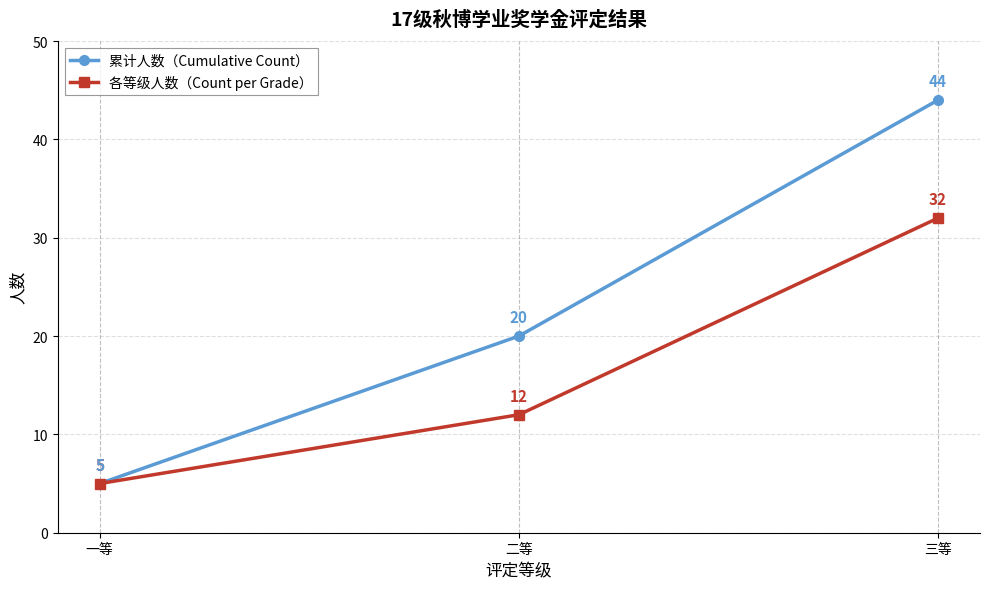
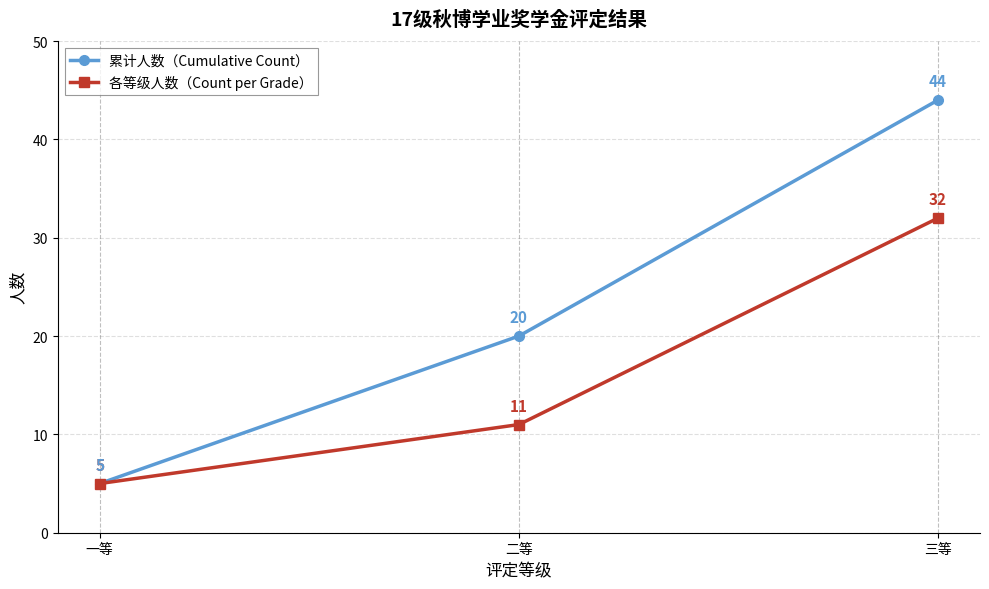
各等级人数（Count per Grade）, 二等: 12 -> 11
